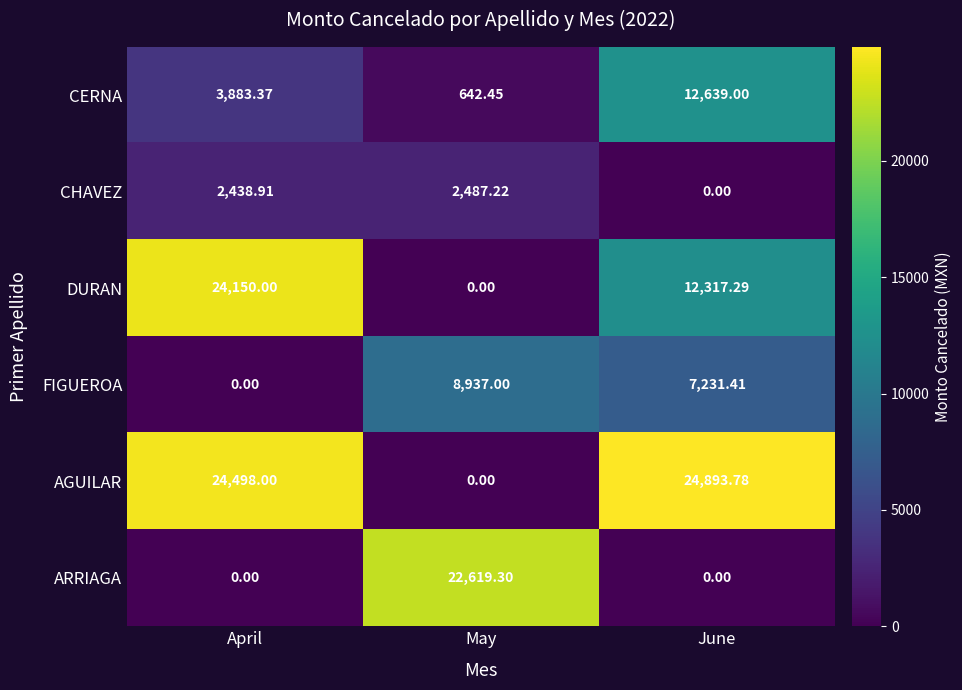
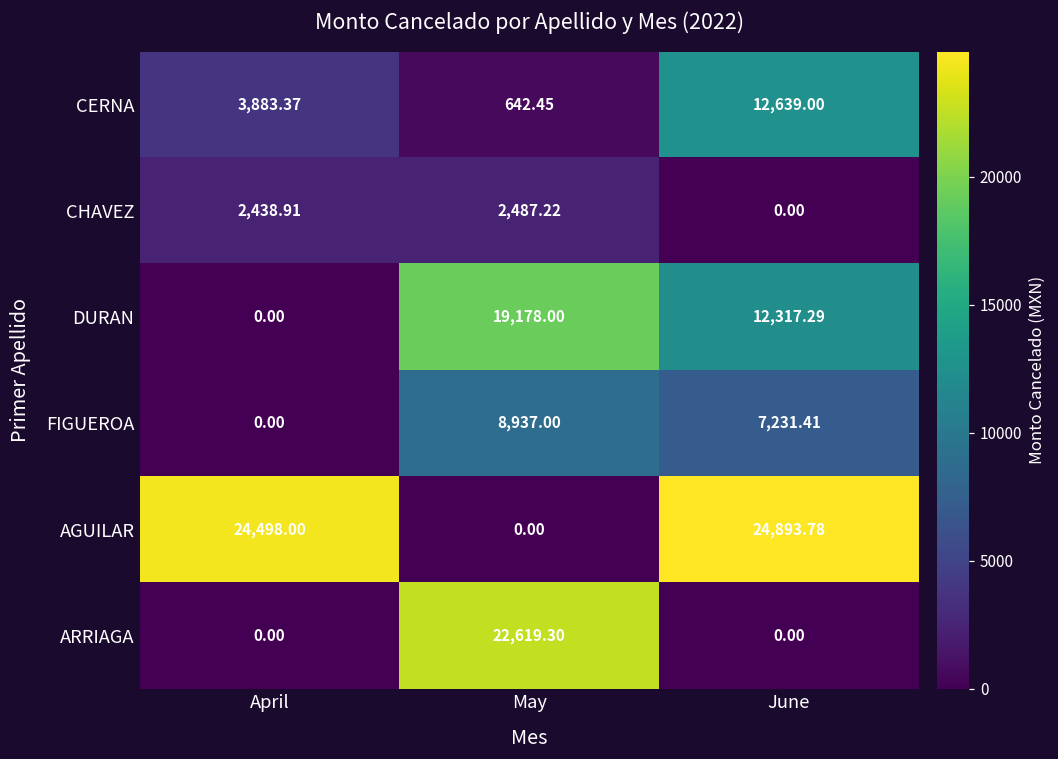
DURAN, April: 24,150.00 -> 0.00
DURAN, May: 0.00 -> 19,178.00
